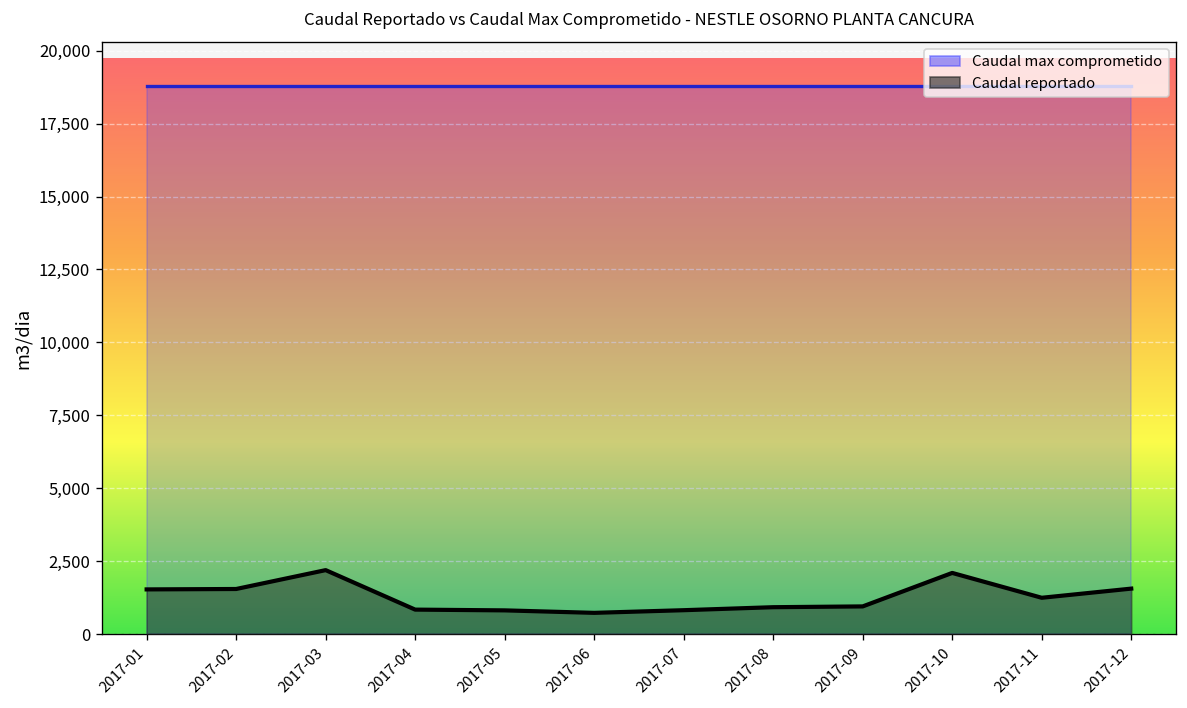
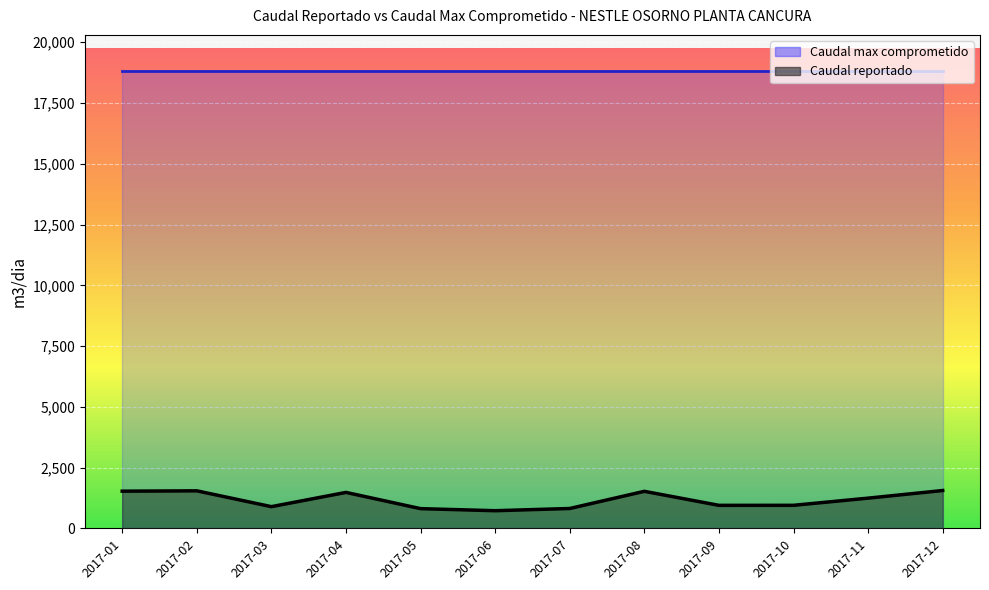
Caudal reportado, 2017-03: 2,200 -> 900
Caudal reportado, 2017-04: 800 -> 1,500
Caudal reportado, 2017-08: 900 -> 1,500
Caudal reportado, 2017-10: 2,100 -> 900
